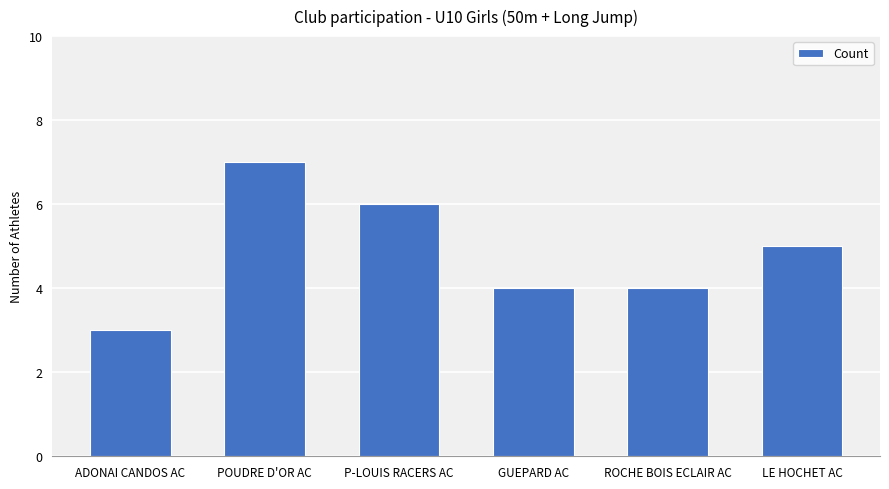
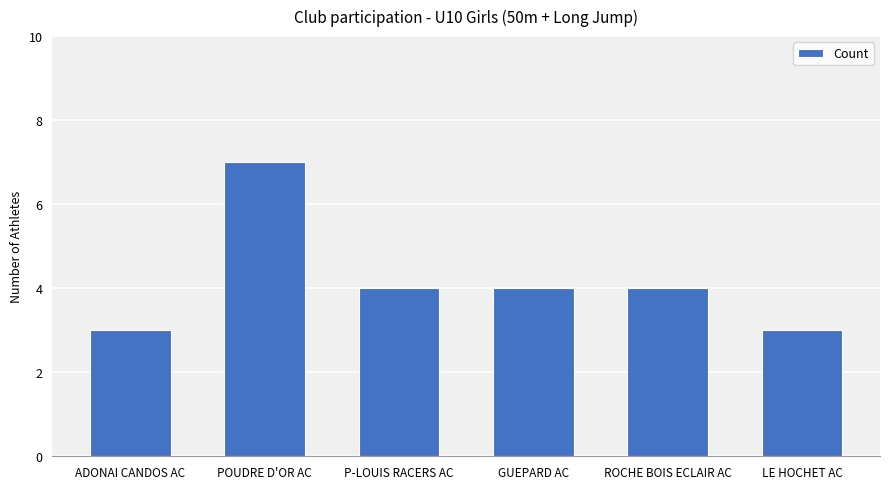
P-LOUIS RACERS AC: 6 -> 4
LE HOCHET AC: 5 -> 3
